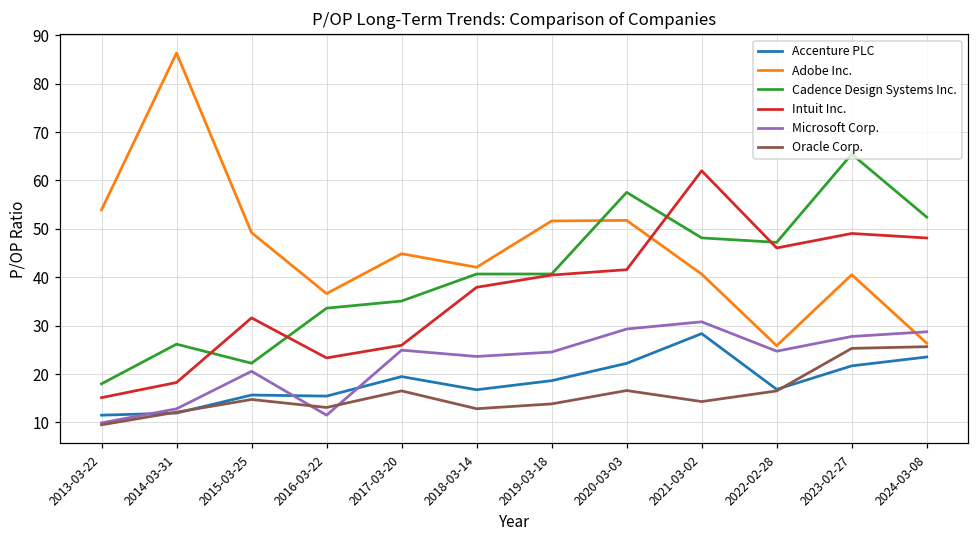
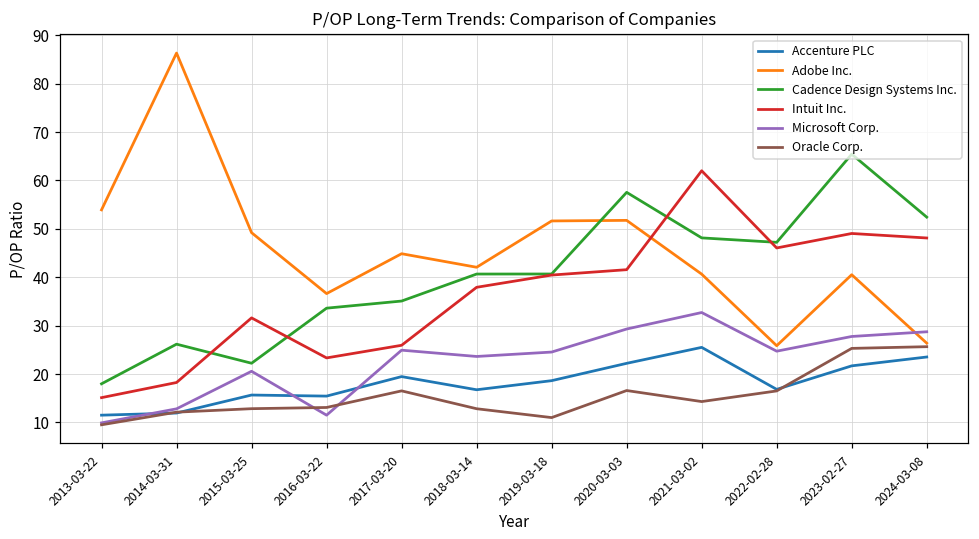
Oracle Corp., 2015-03-25: 15 -> 13
Oracle Corp., 2019-03-18: 14 -> 11
Accenture PLC, 2021-03-02: 28 -> 26
Microsoft Corp., 2021-03-02: 31 -> 33
